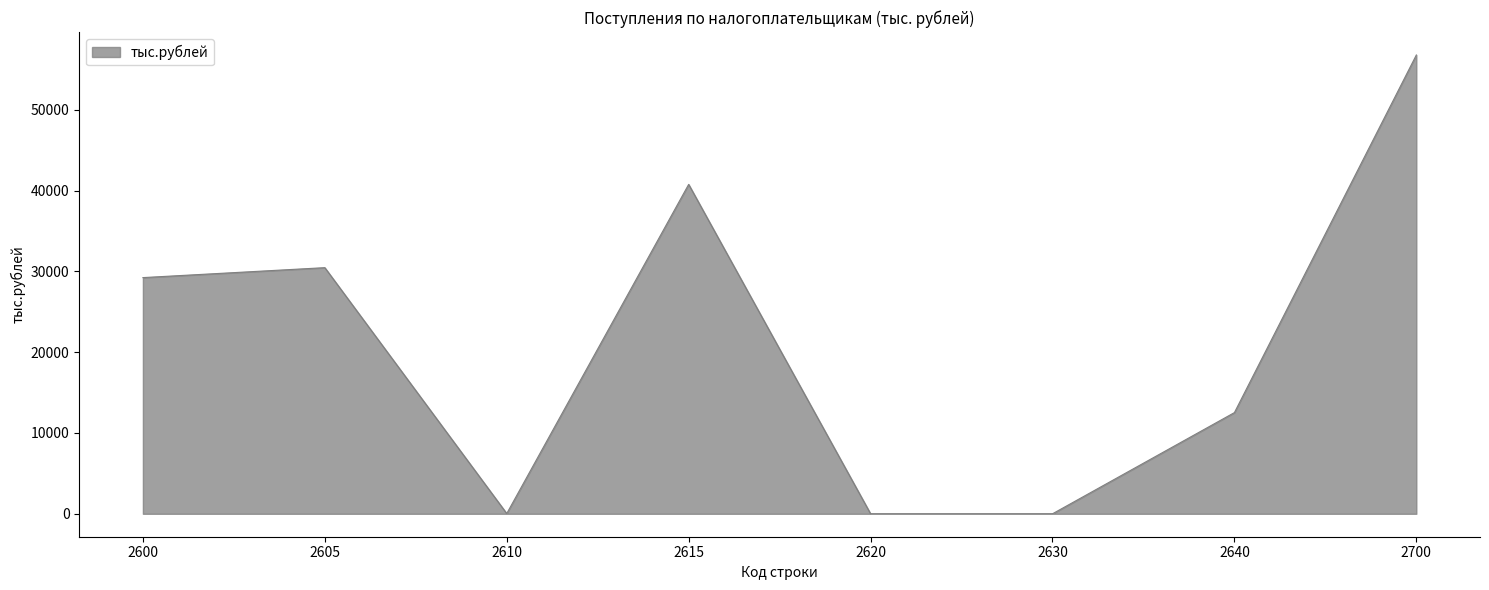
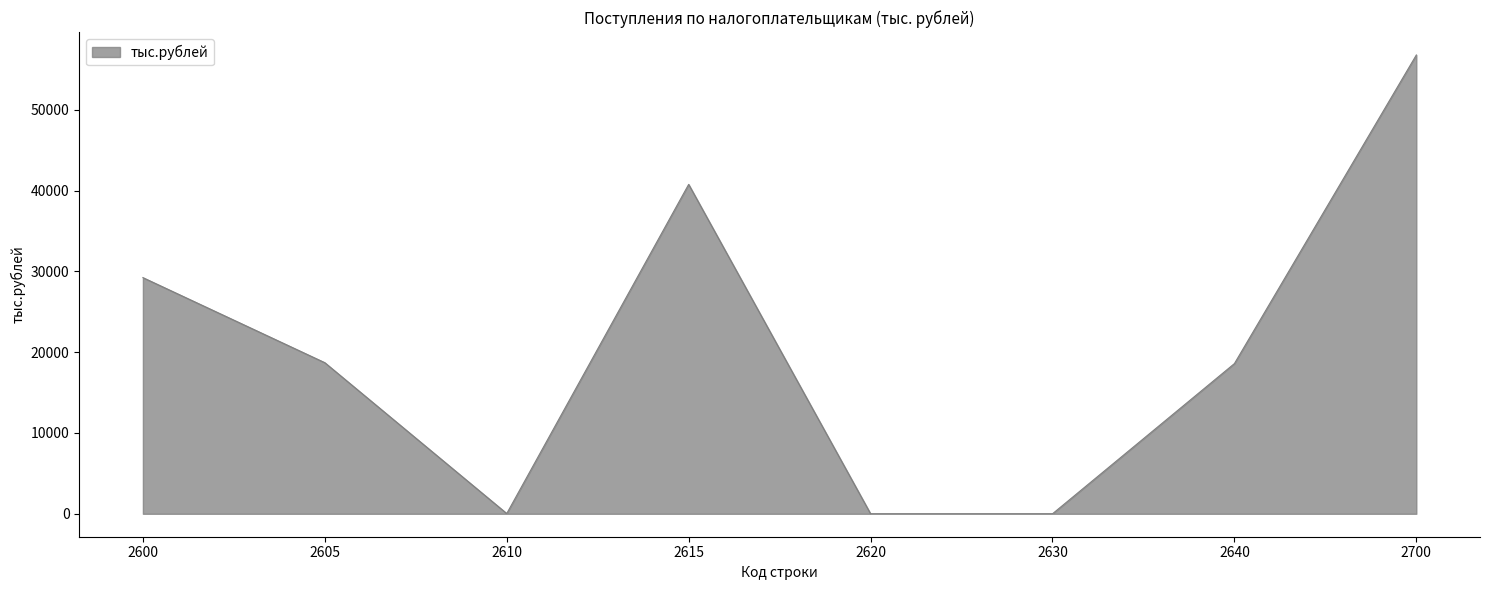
2605: 30000 -> 19000
2640: 13000 -> 19000
